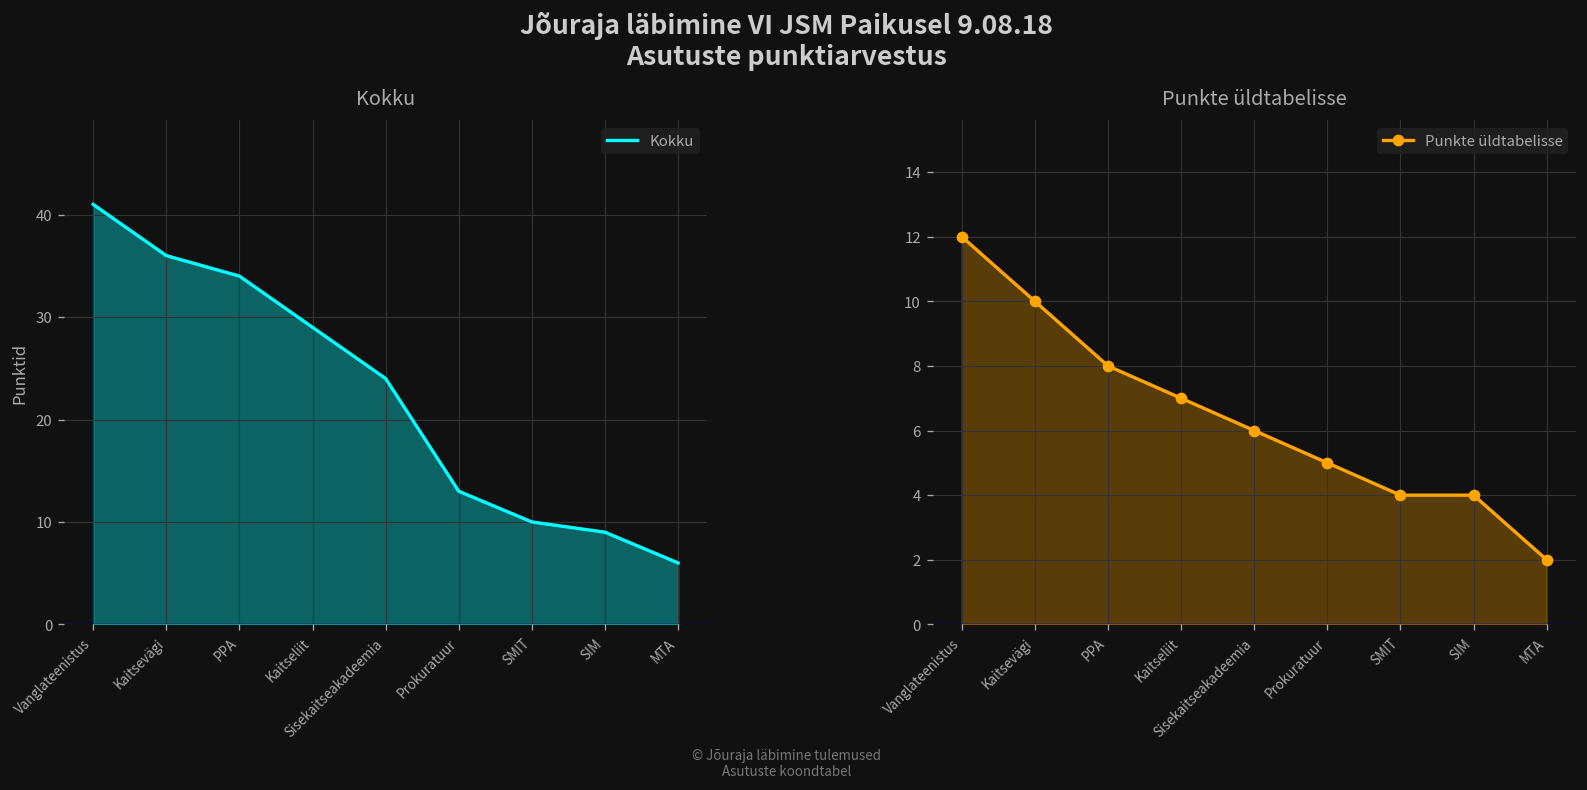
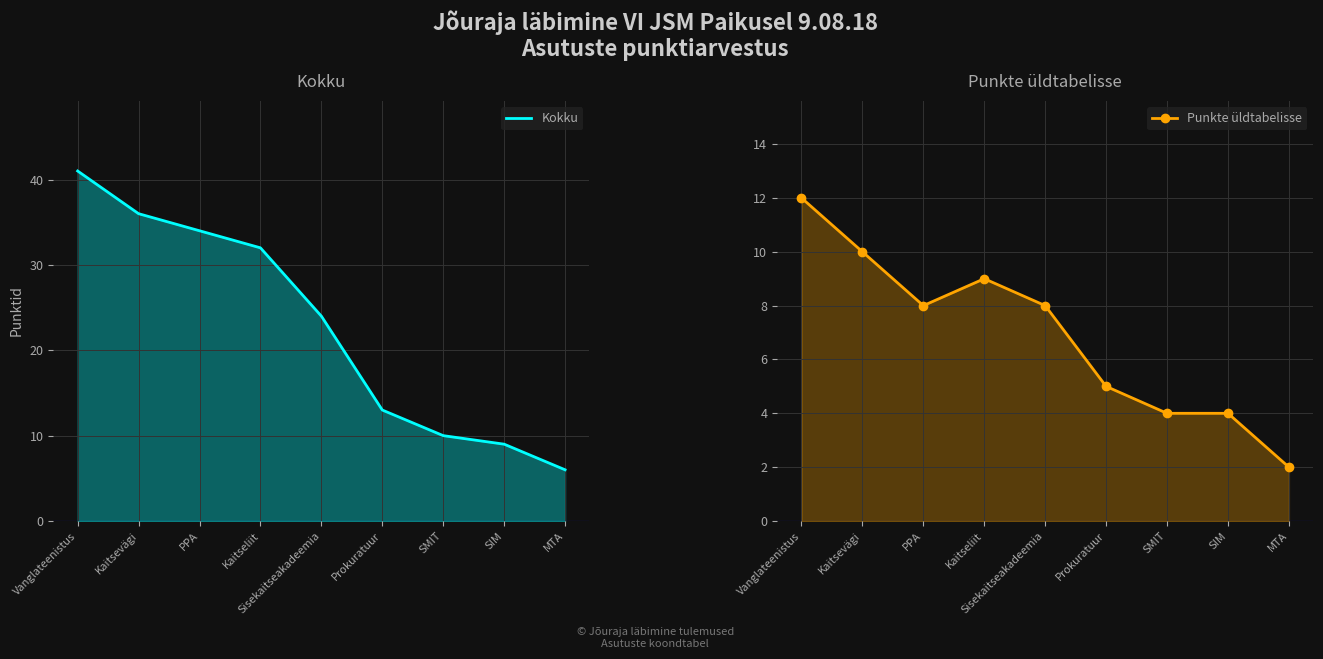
Kokku, Kaitseliit: 29 -> 32
Punkte üldtabelisse, Kaitseliit: 7 -> 9
Punkte üldtabelisse, Sisekaitseakadeemia: 6 -> 8
